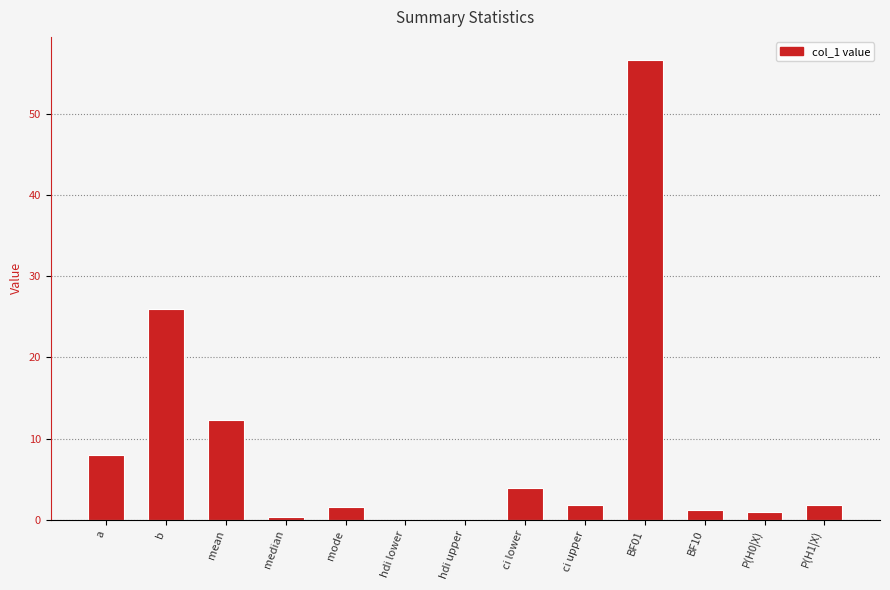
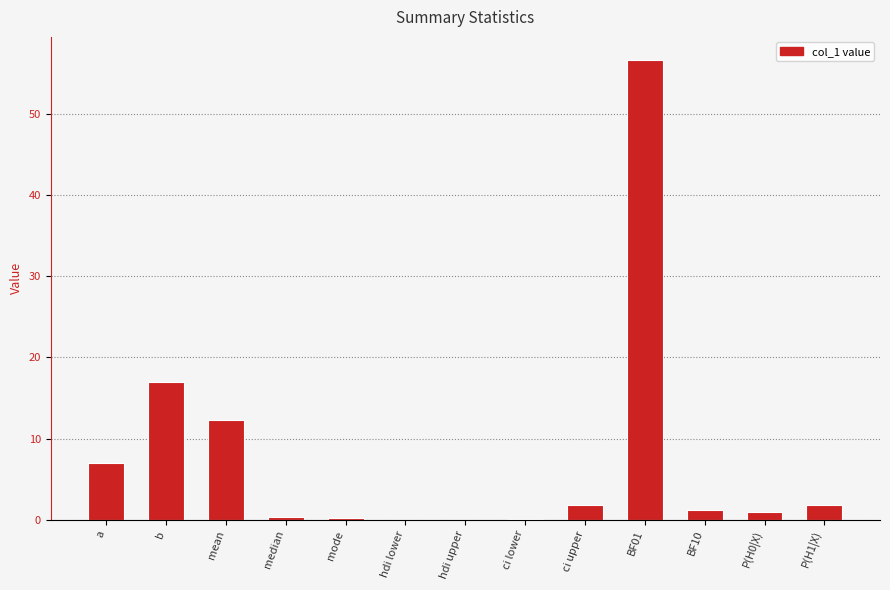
a: 8 -> 7
b: 26 -> 17
mode: 2 -> 0
ci lower: 4 -> 0
